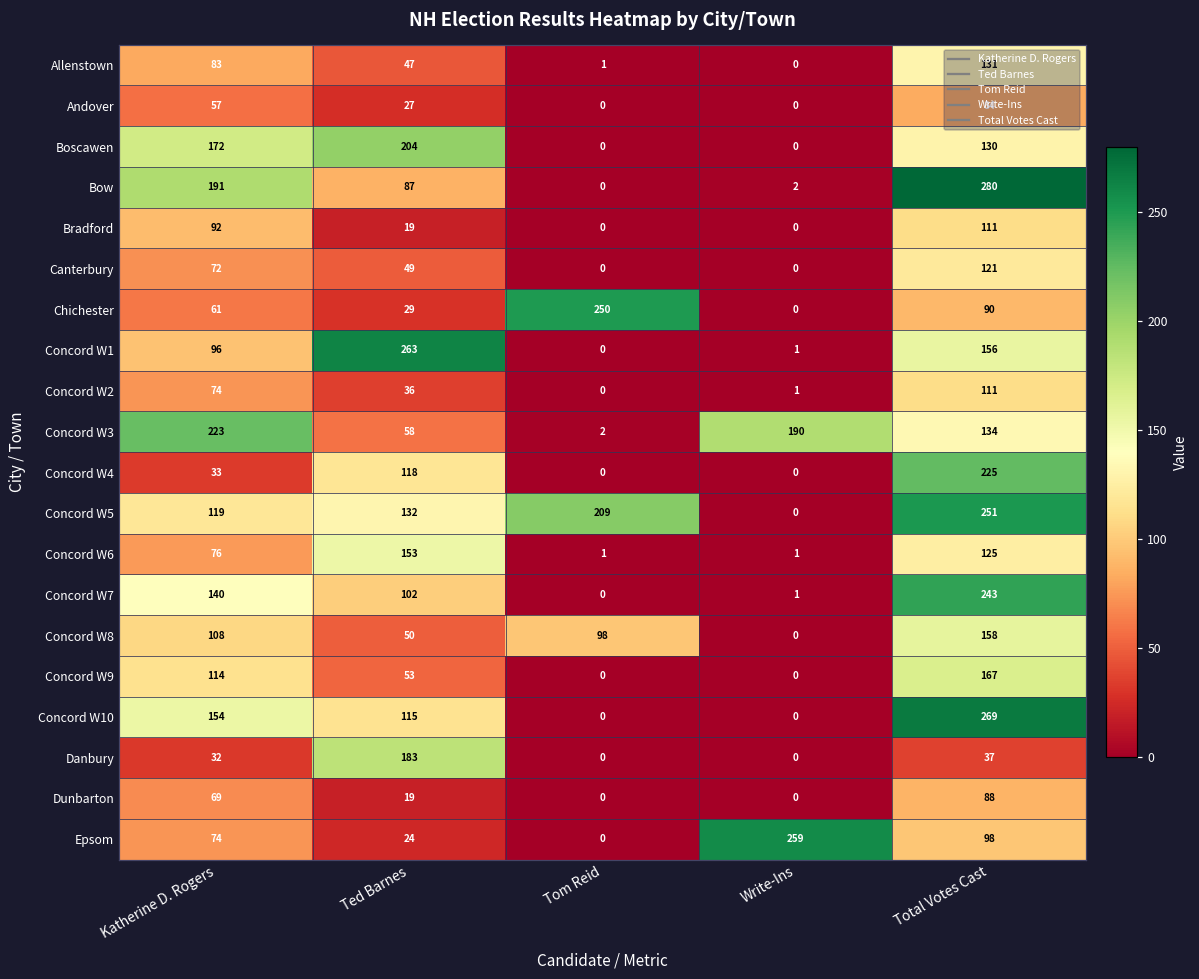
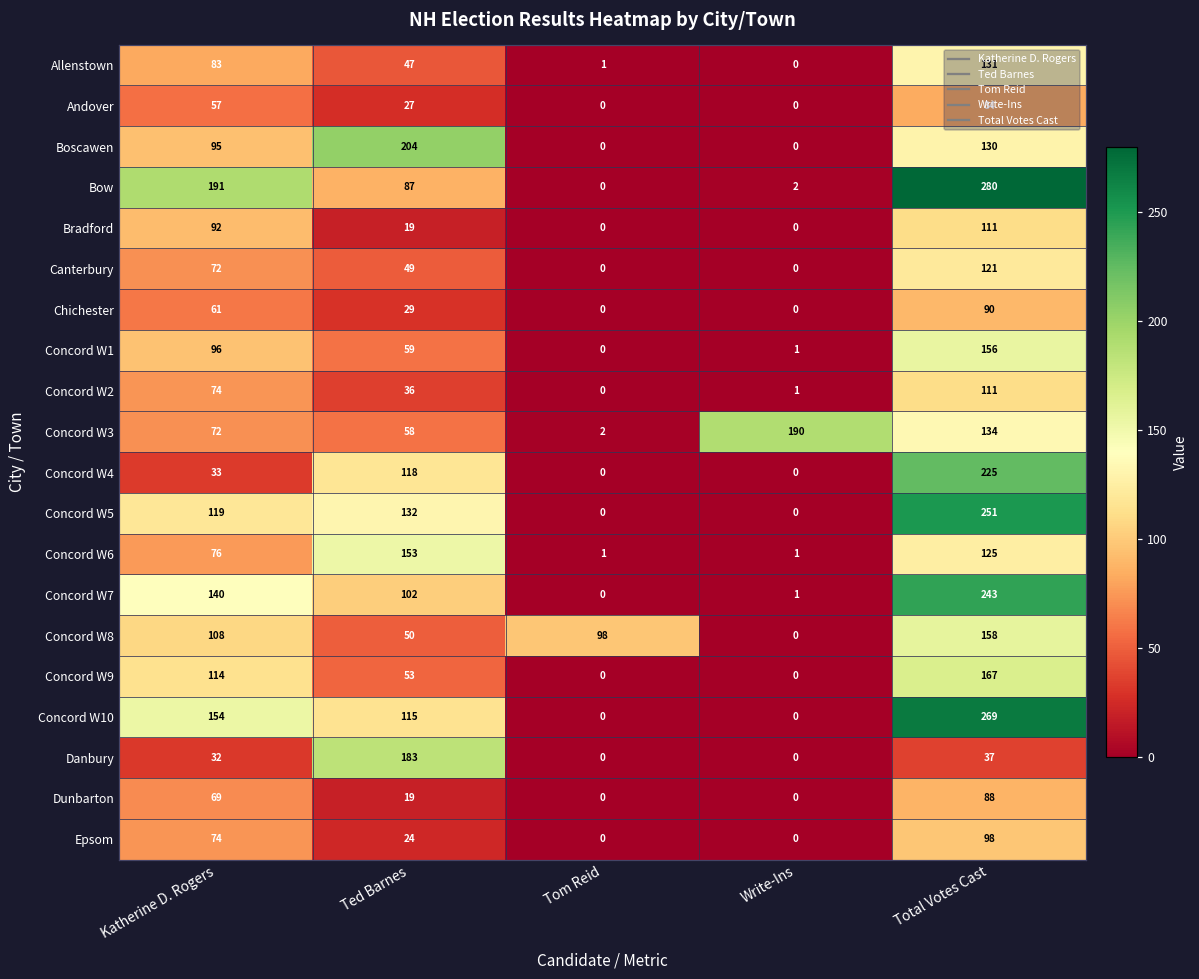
Boscawen, Katherine D. Rogers: 172 -> 95
Chichester, Tom Reid: 250 -> 0
Concord W1, Ted Barnes: 263 -> 59
Concord W3, Katherine D. Rogers: 223 -> 72
Concord W5, Tom Reid: 209 -> 0
Epsom, Write-Ins: 259 -> 0
